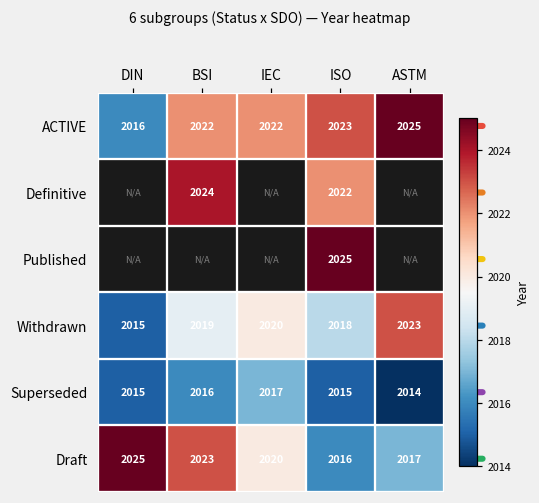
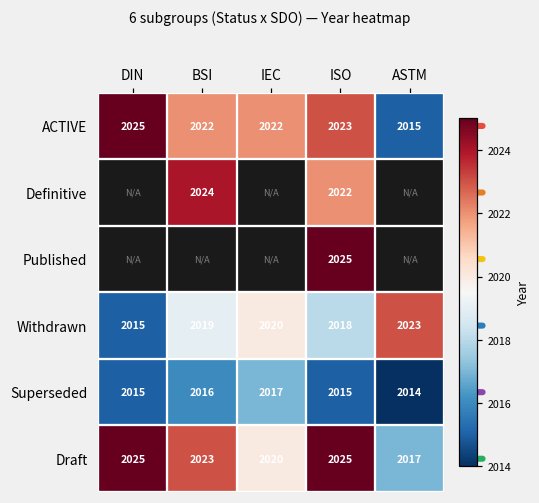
ACTIVE, DIN: 2016 -> 2025
ACTIVE, ASTM: 2025 -> 2015
Draft, ISO: 2016 -> 2025
